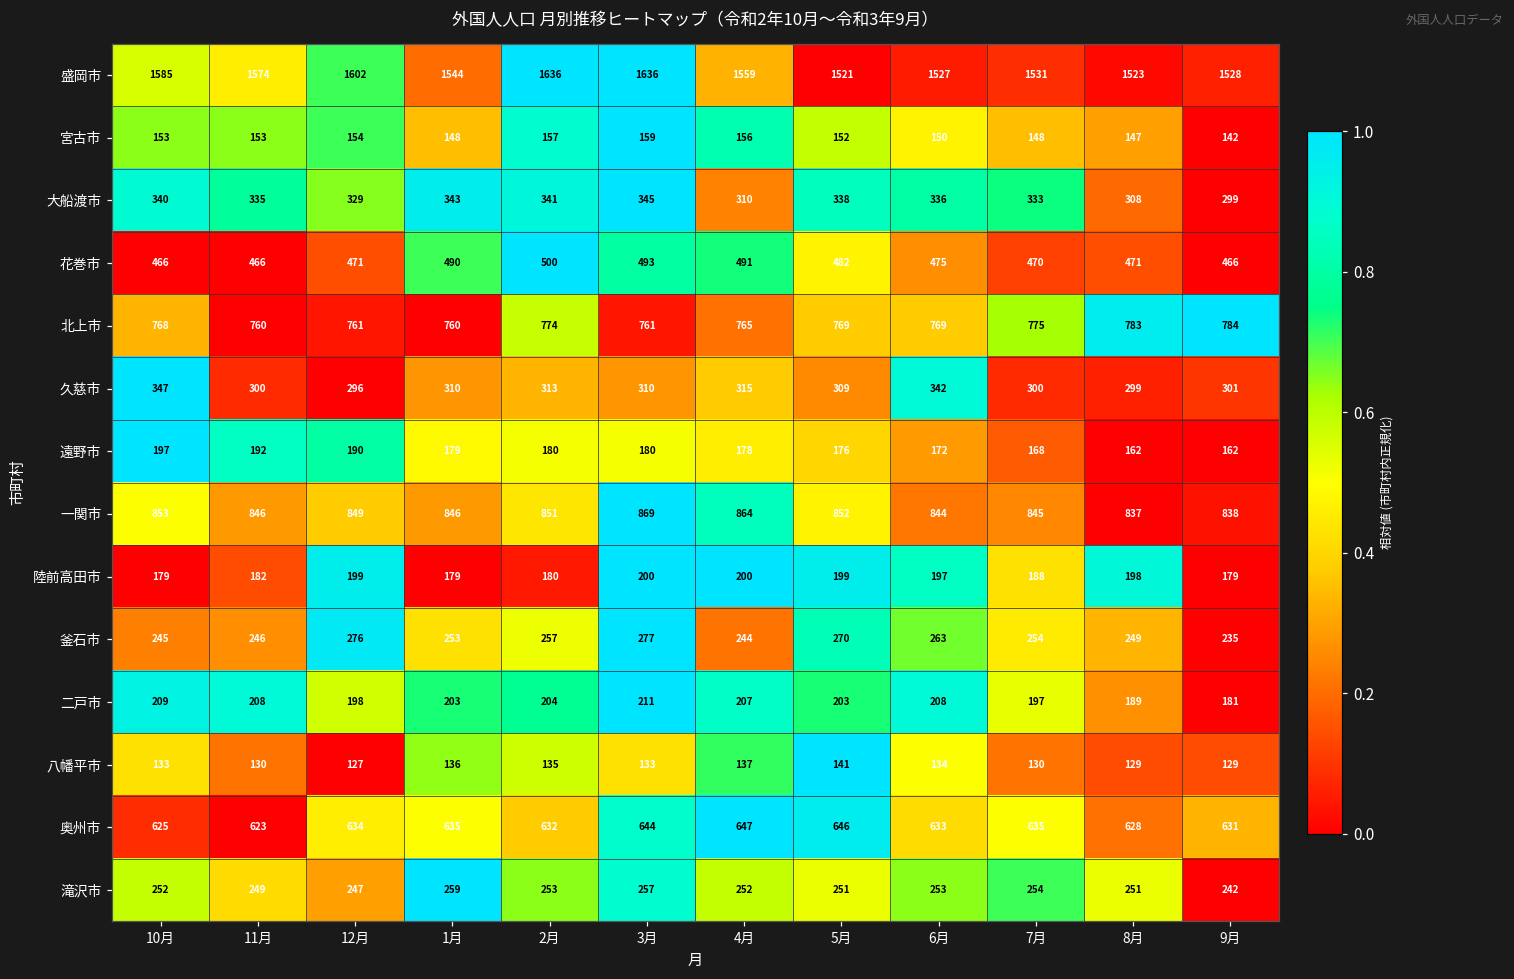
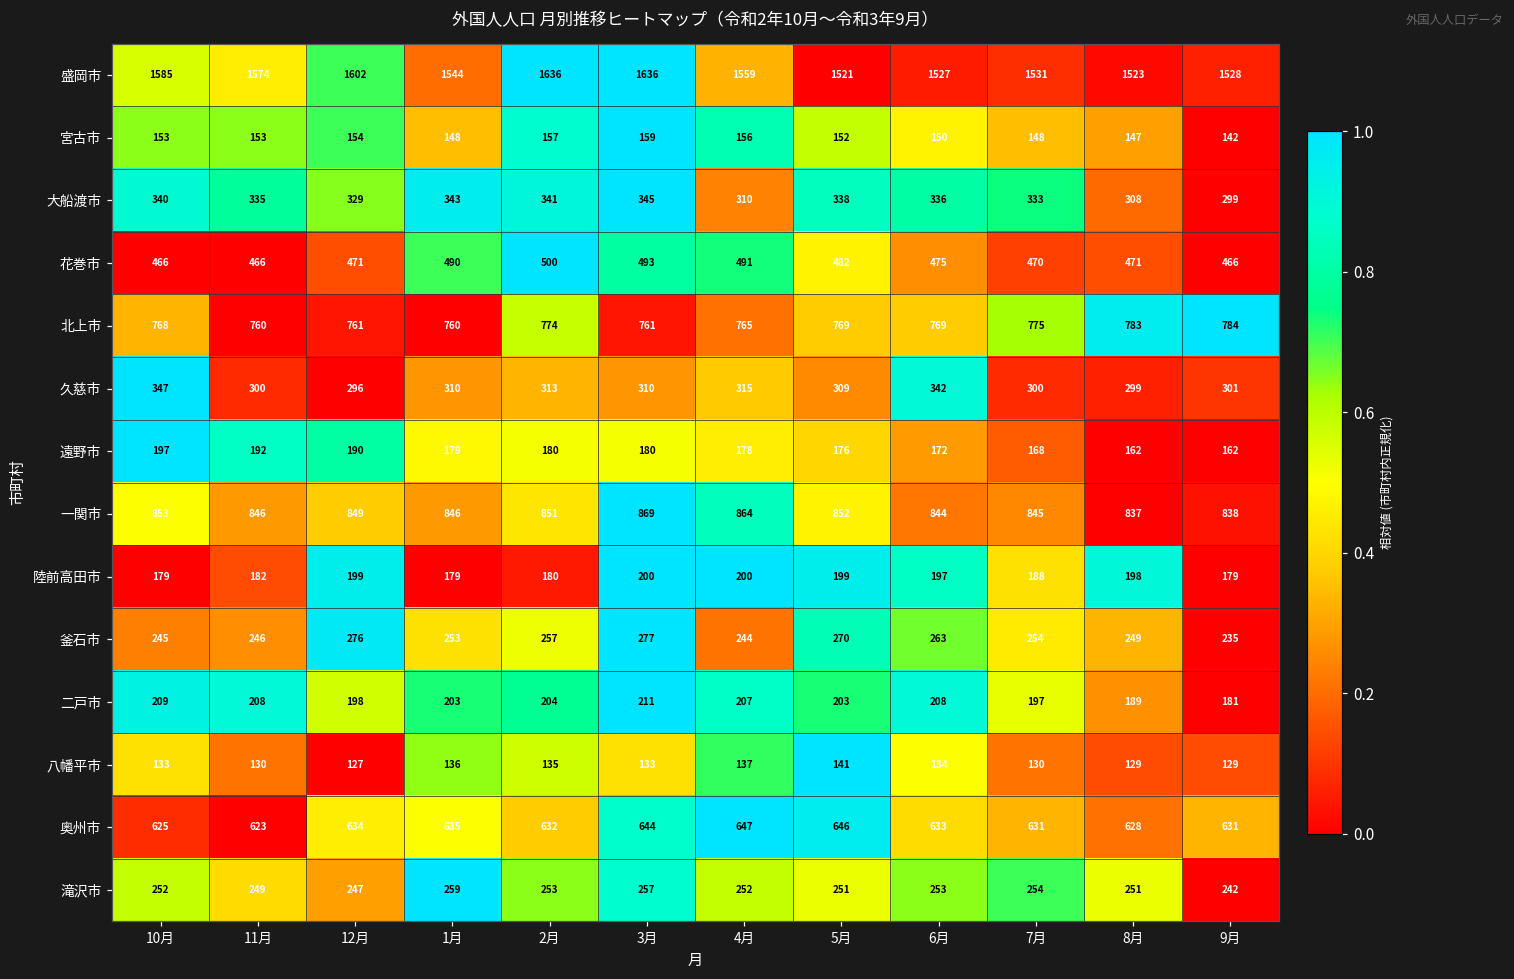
奥州市, 7月: 635 -> 631
